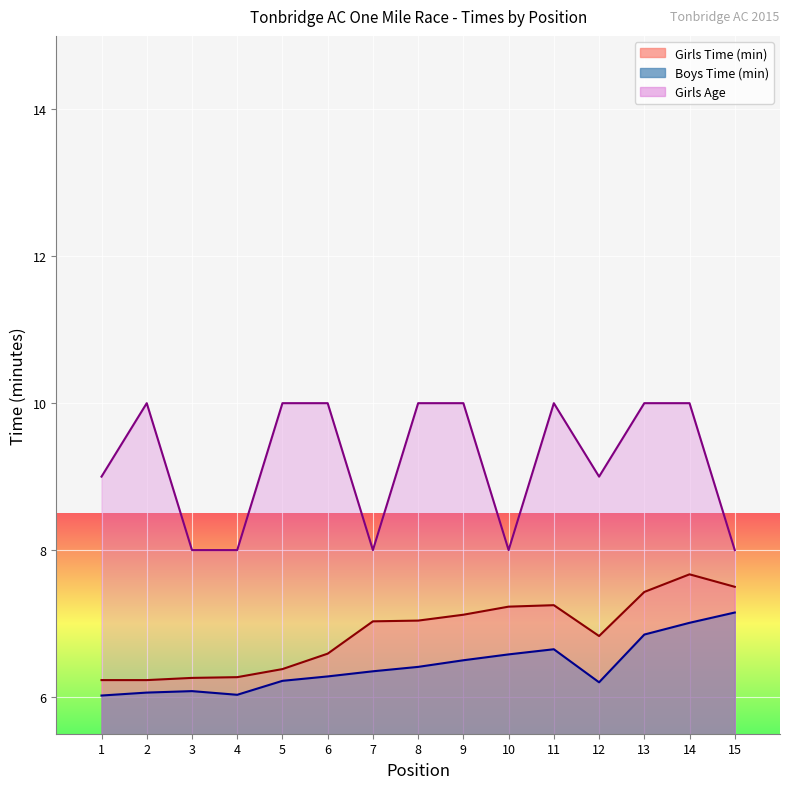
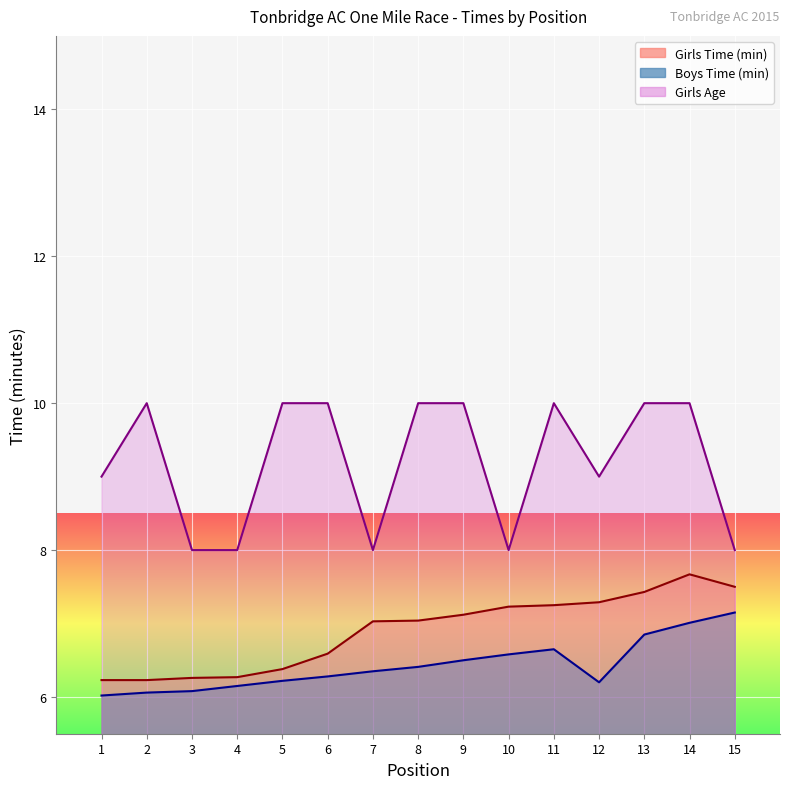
Boys Time (min), 4: 6.0 -> 6.2
Girls Time (min), 12: 6.8 -> 7.3
